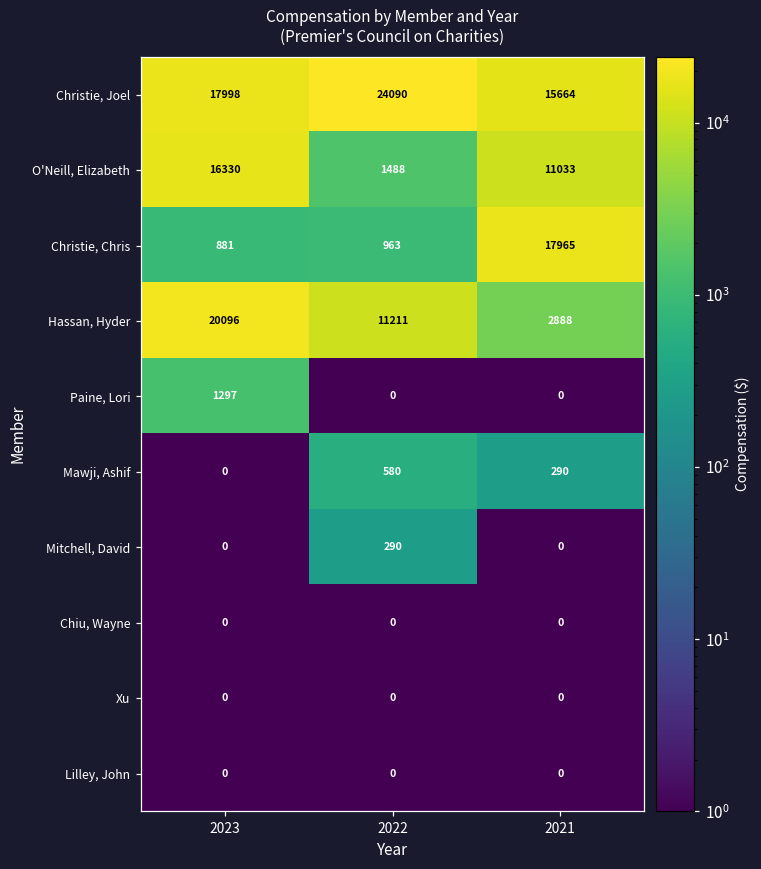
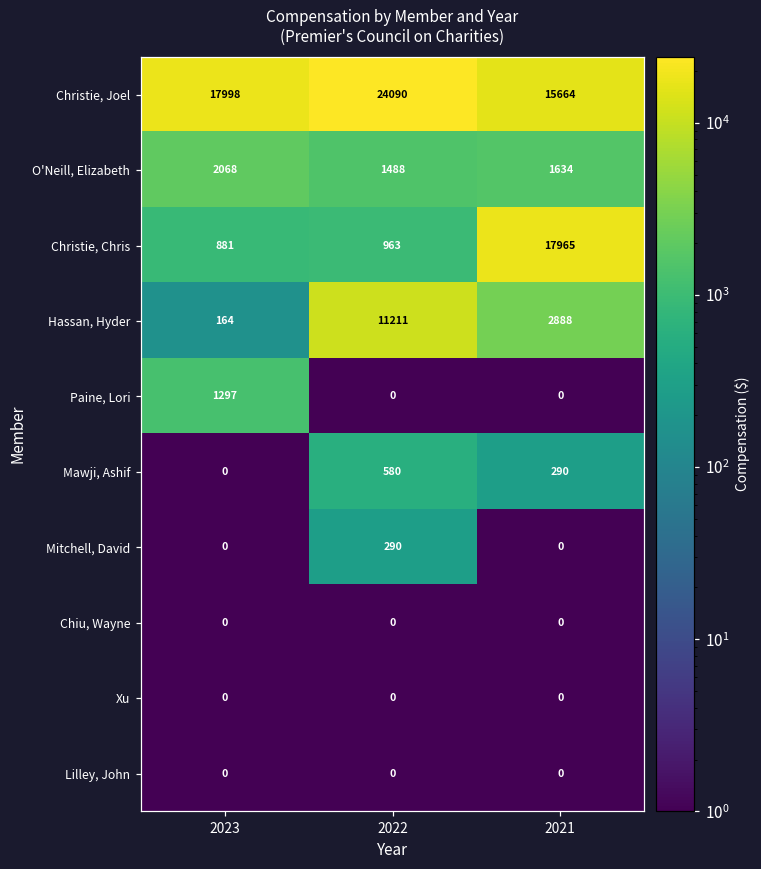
O'Neill, Elizabeth, 2023: 16330 -> 2068
O'Neill, Elizabeth, 2021: 11033 -> 1634
Hassan, Hyder, 2023: 20096 -> 164
